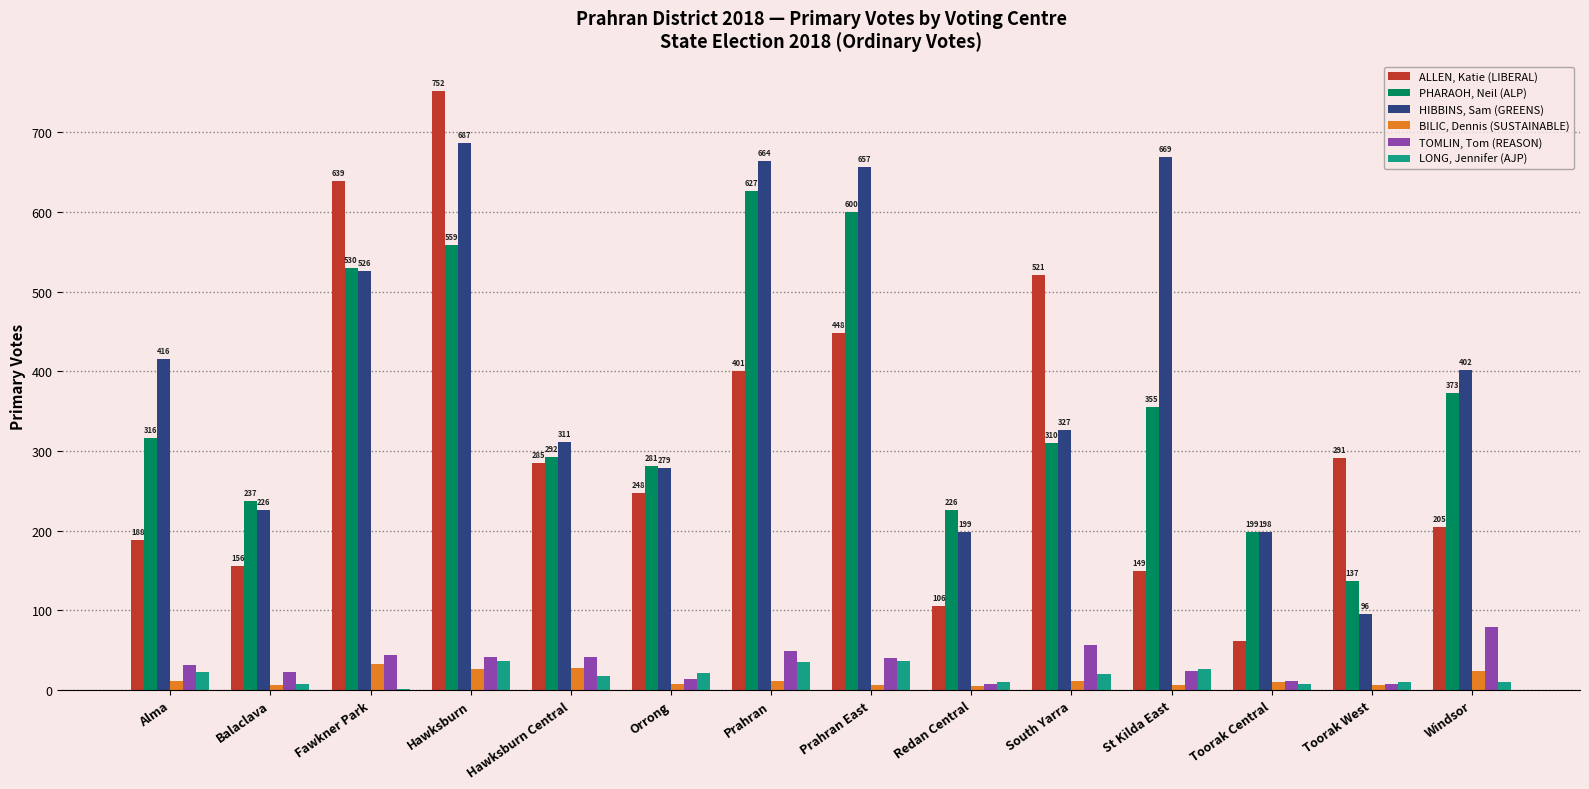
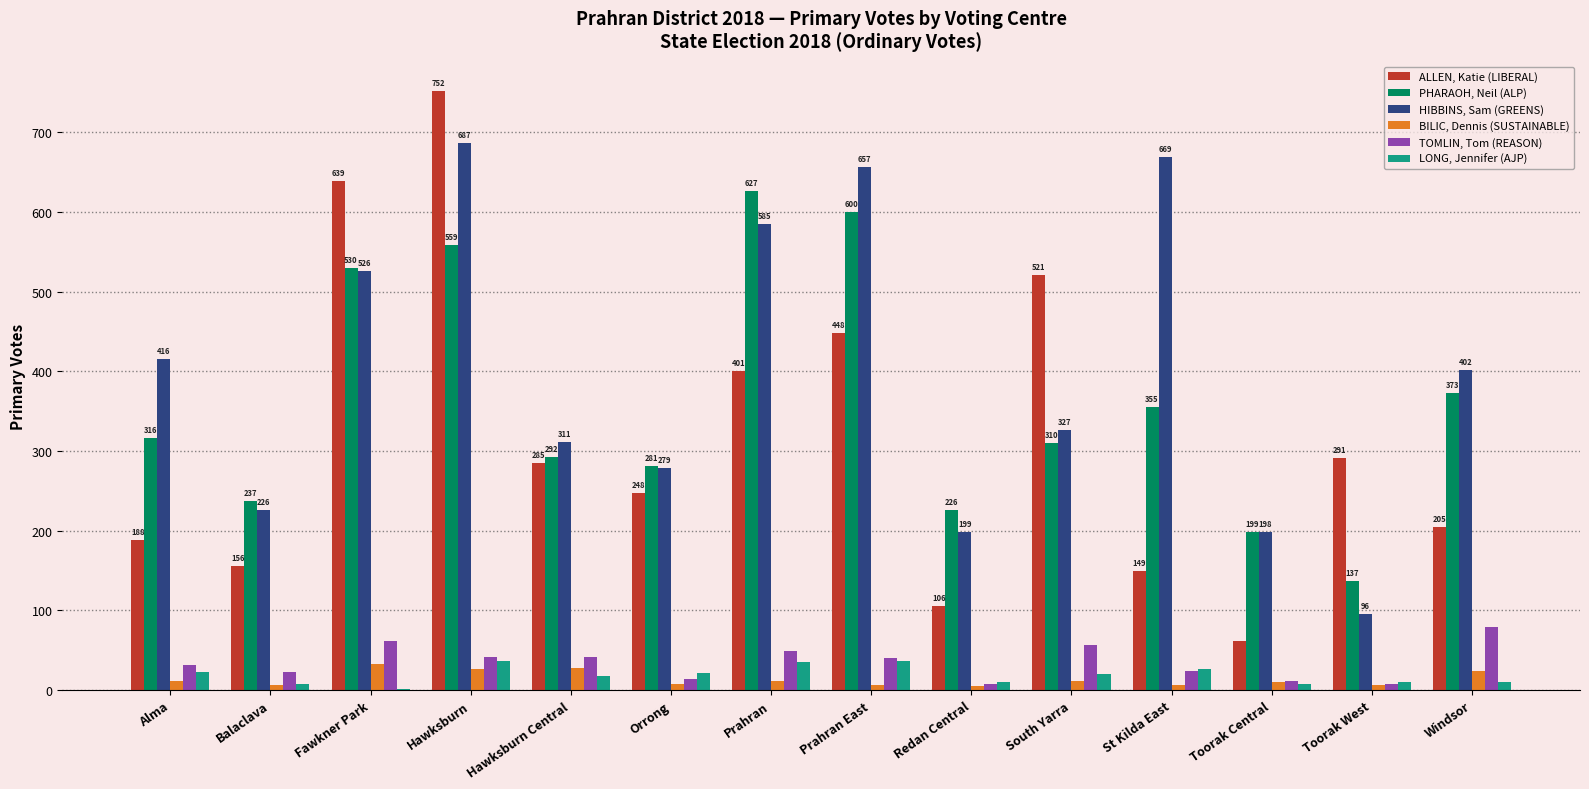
TOMLIN, Tom (REASON), Fawkner Park: 40 -> 60
HIBBINS, Sam (GREENS), Prahran: 664 -> 585
